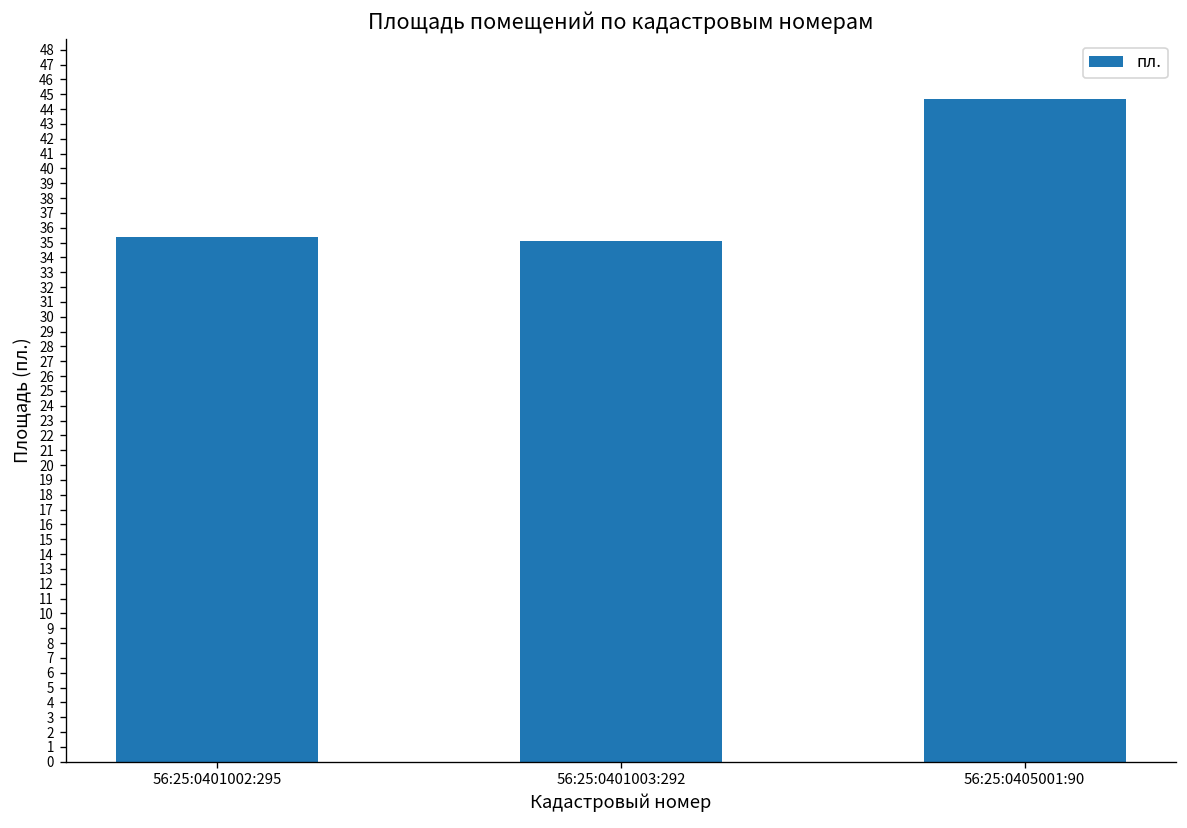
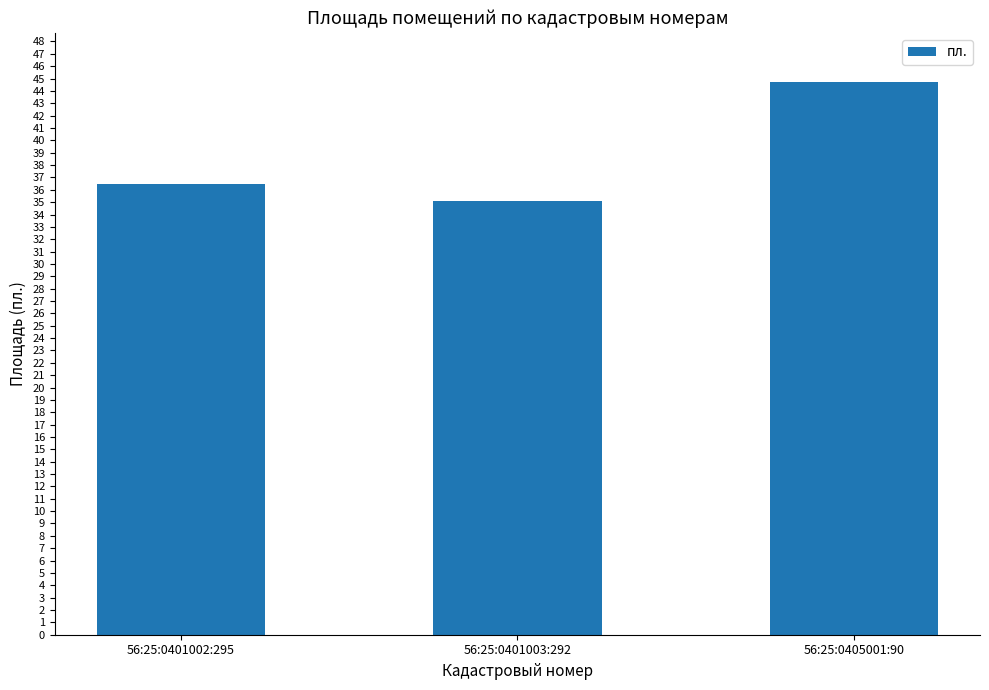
56:25:0401002:295: 35.4 -> 36.5
